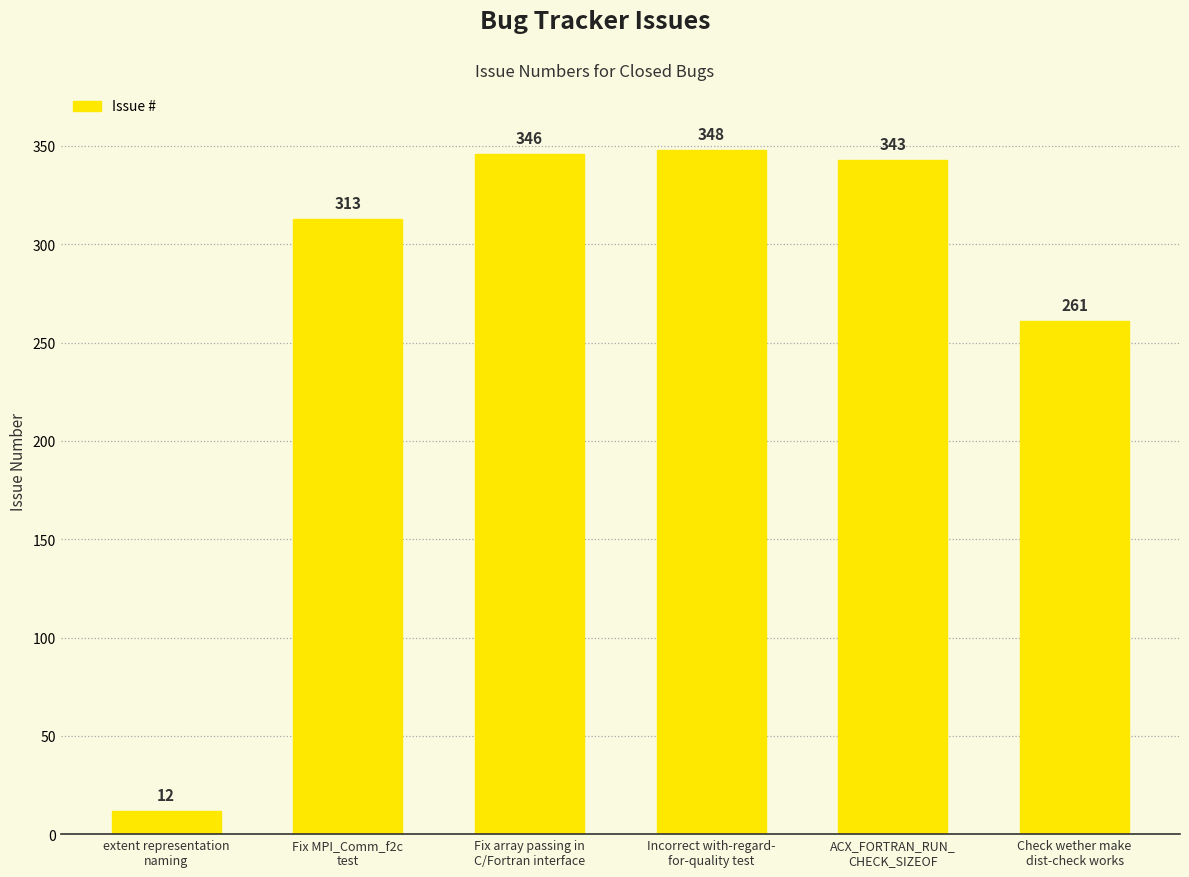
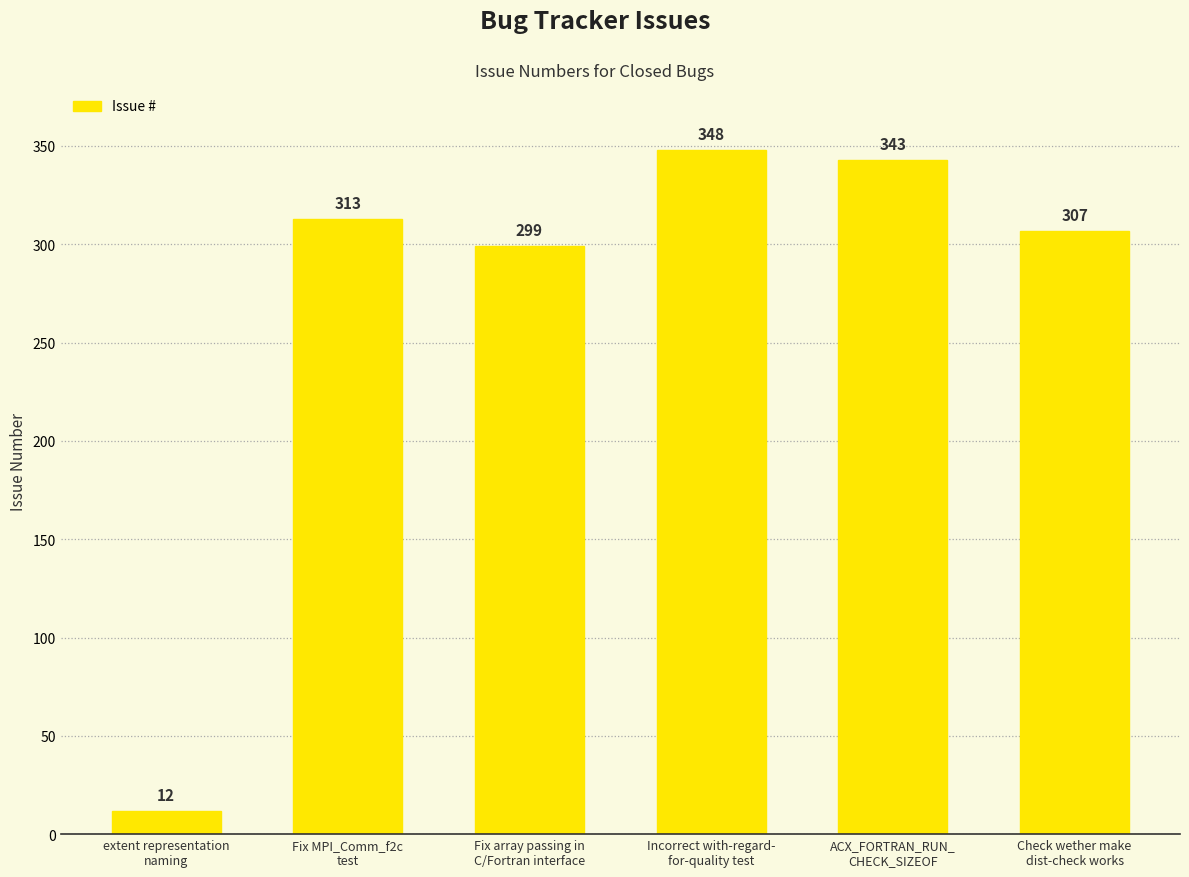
Fix array passing in C/Fortran interface: 346 -> 299
Check wether make dist-check works: 261 -> 307
